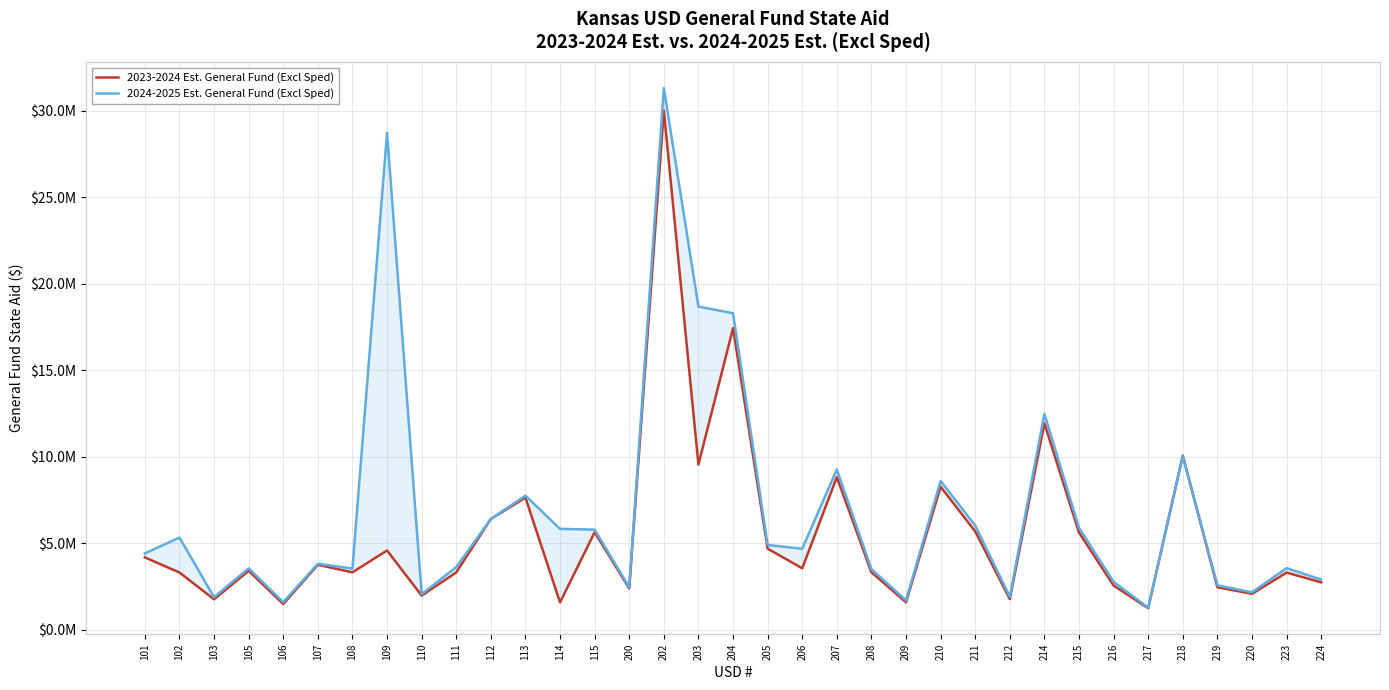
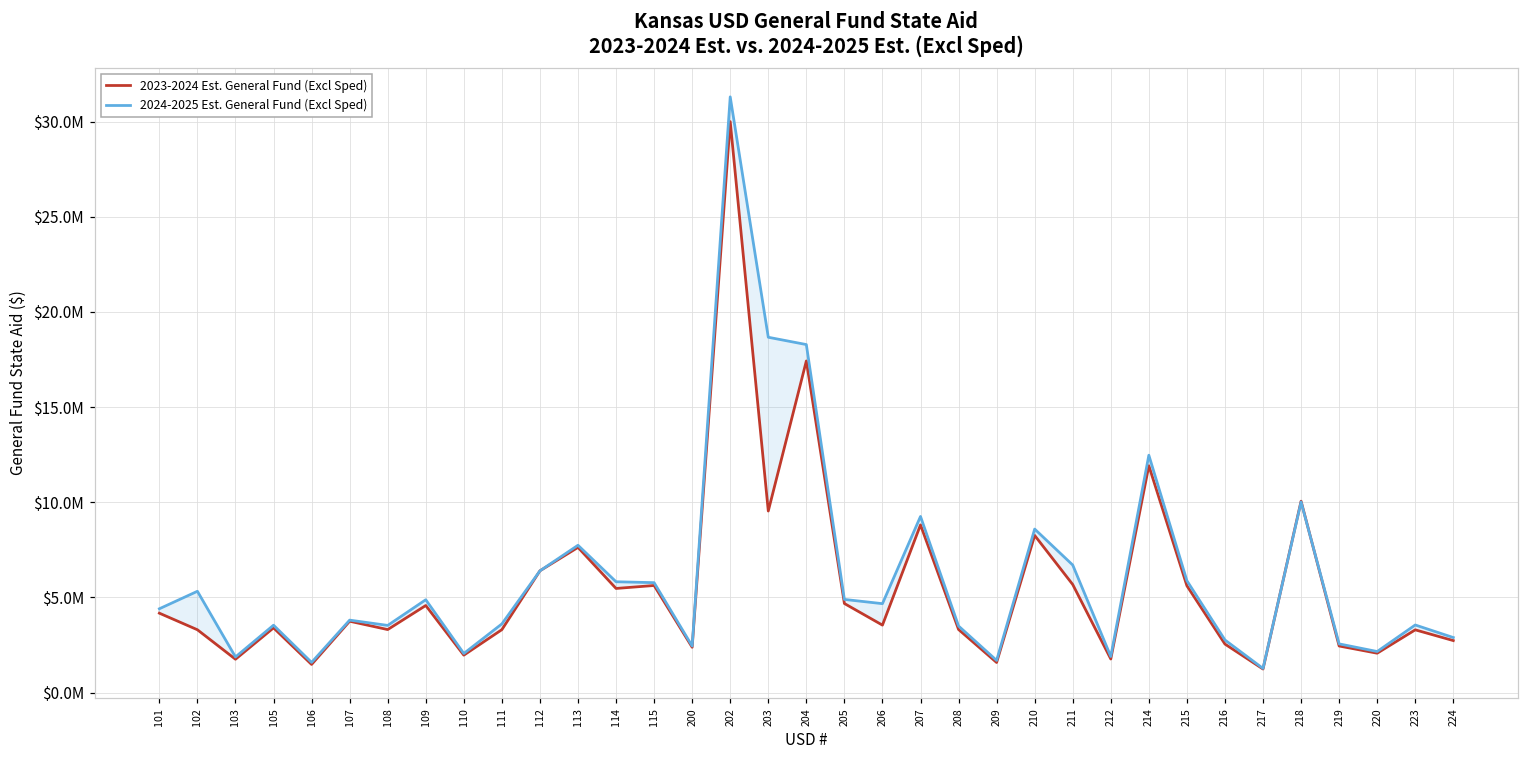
2024-2025 Est. General Fund (Excl Sped), 109: $28700000 -> $4900000
2023-2024 Est. General Fund (Excl Sped), 114: $1600000 -> $5500000
2024-2025 Est. General Fund (Excl Sped), 211: $6000000 -> $6700000
